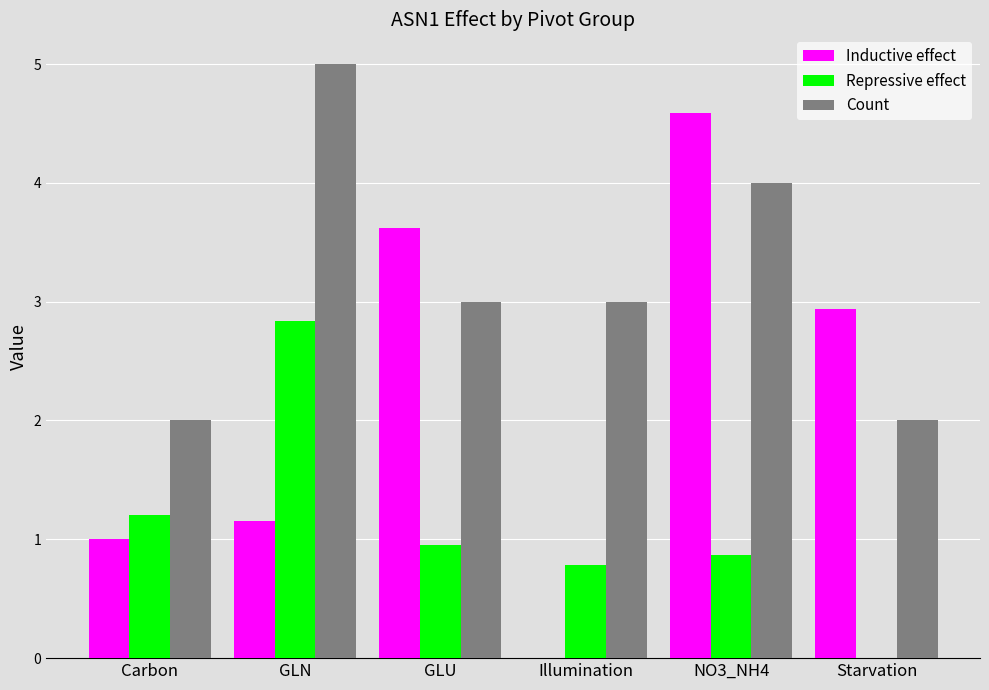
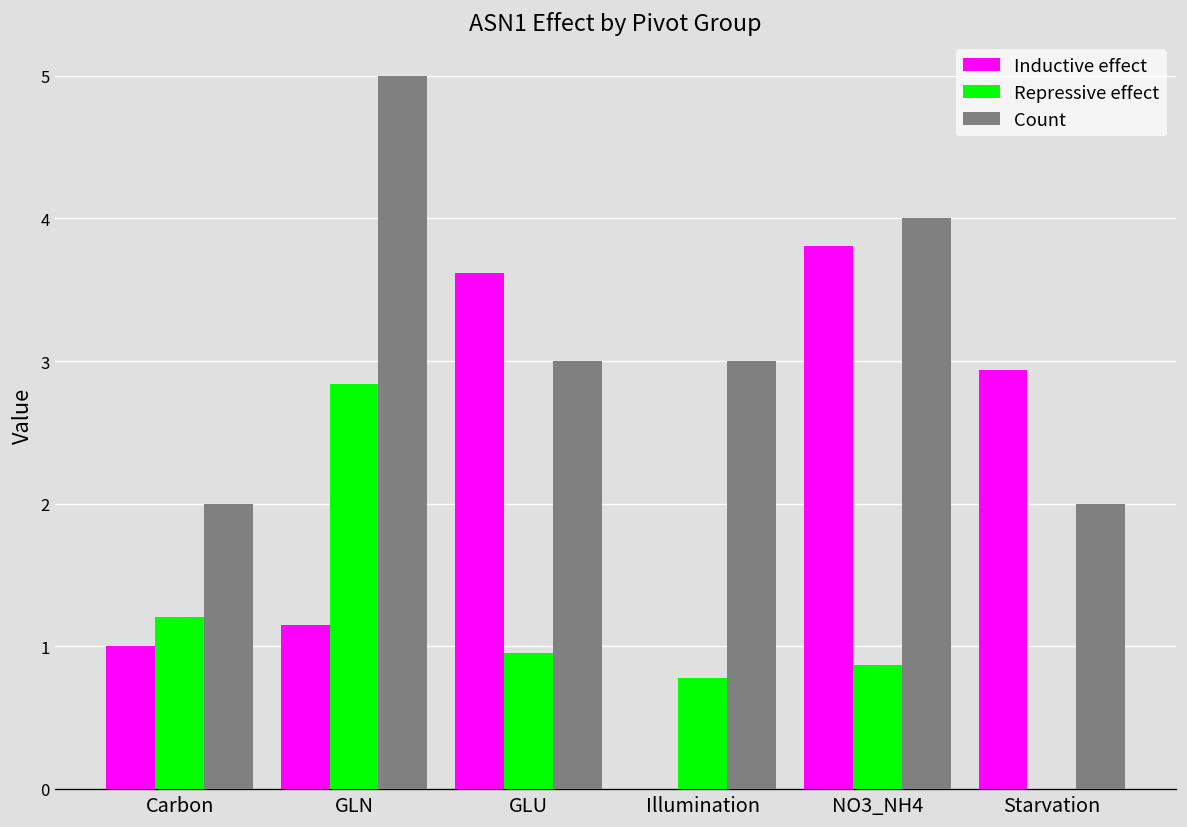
Inductive effect, NO3_NH4: 4.59 -> 3.81
